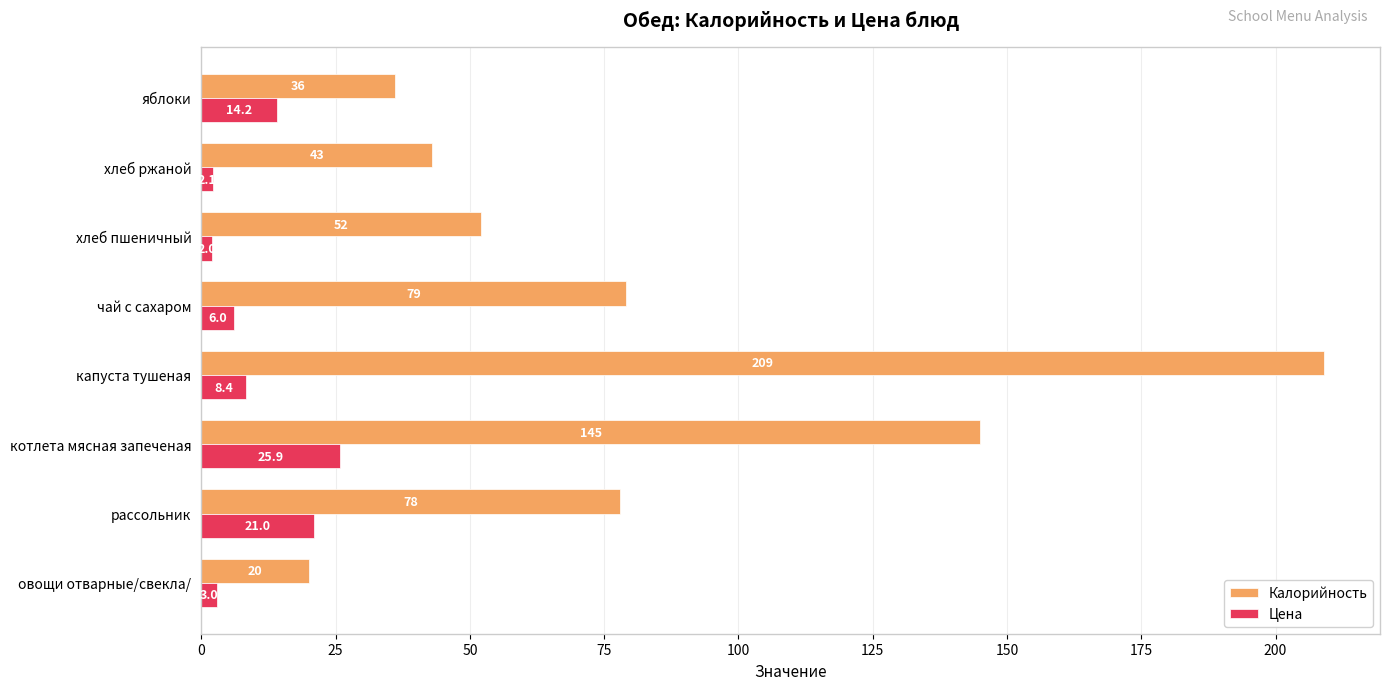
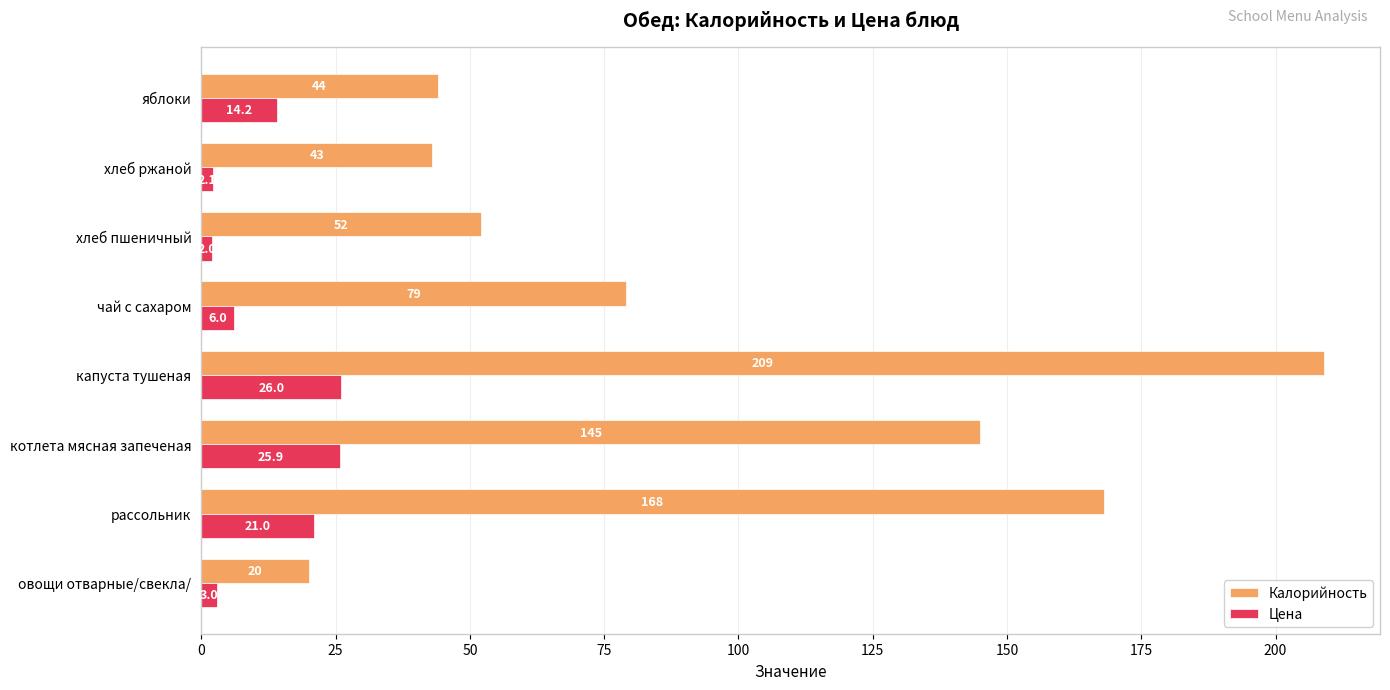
Калорийность, яблоки: 36 -> 44
Цена, капуста тушеная: 8.4 -> 26.0
Калорийность, рассольник: 78 -> 168
